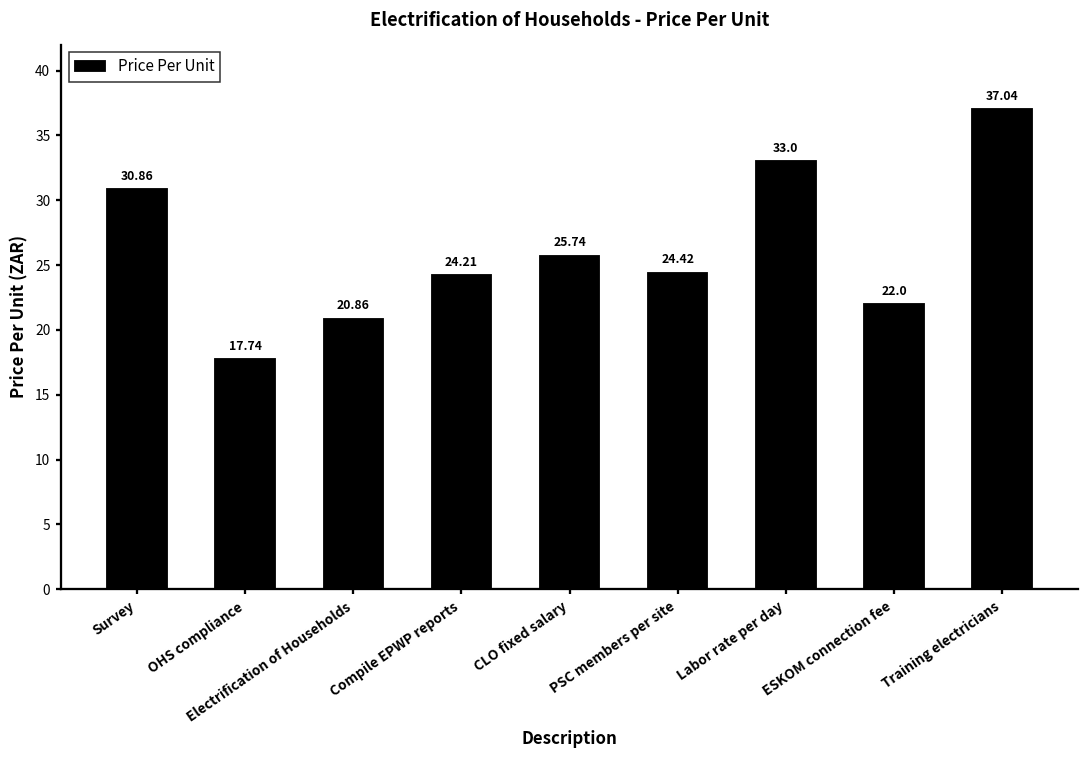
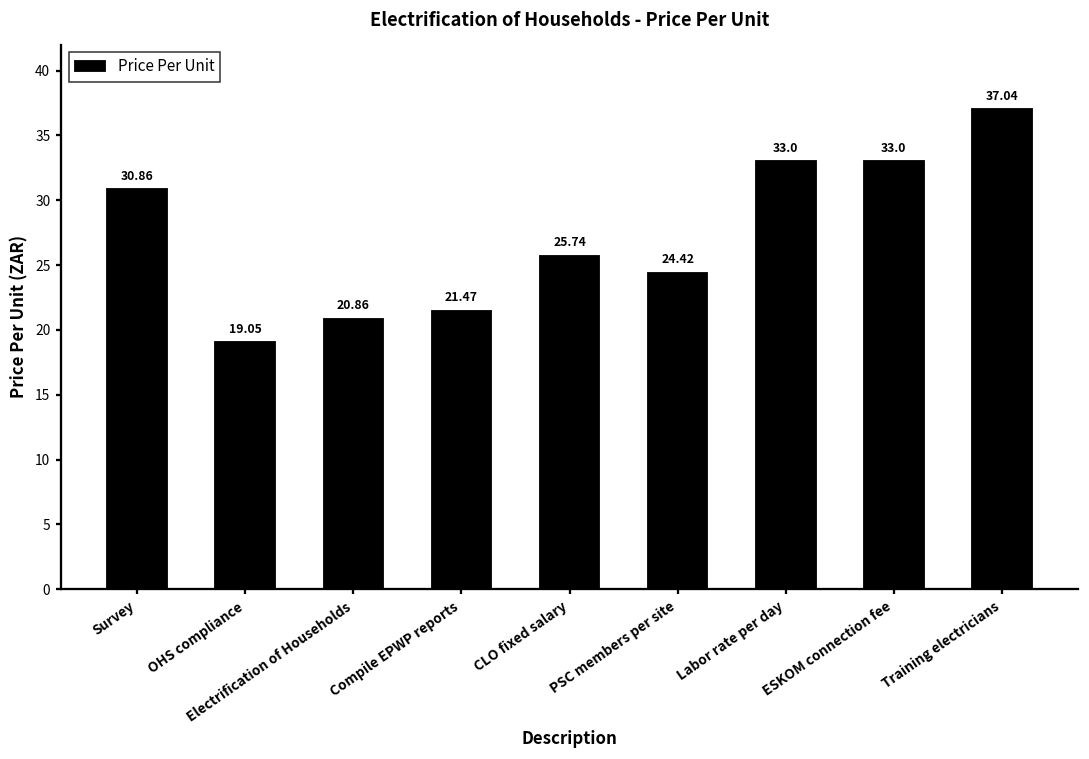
OHS compliance: 17.74 -> 19.05
Compile EPWP reports: 24.21 -> 21.47
ESKOM connection fee: 22.0 -> 33.0
